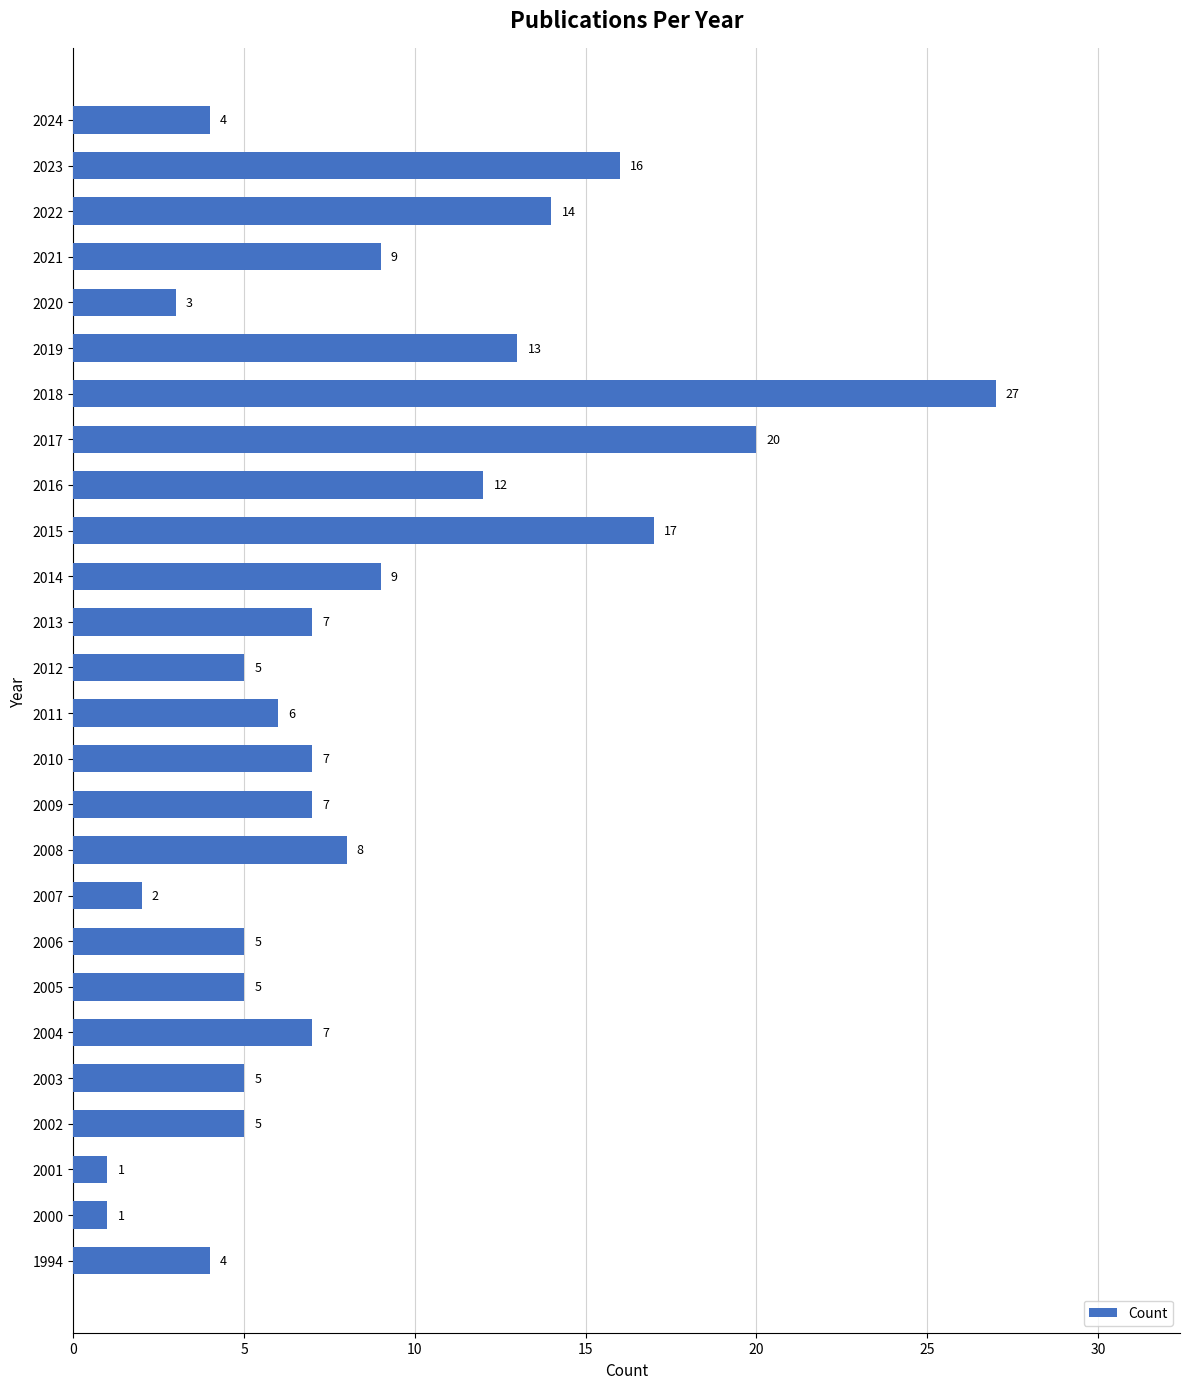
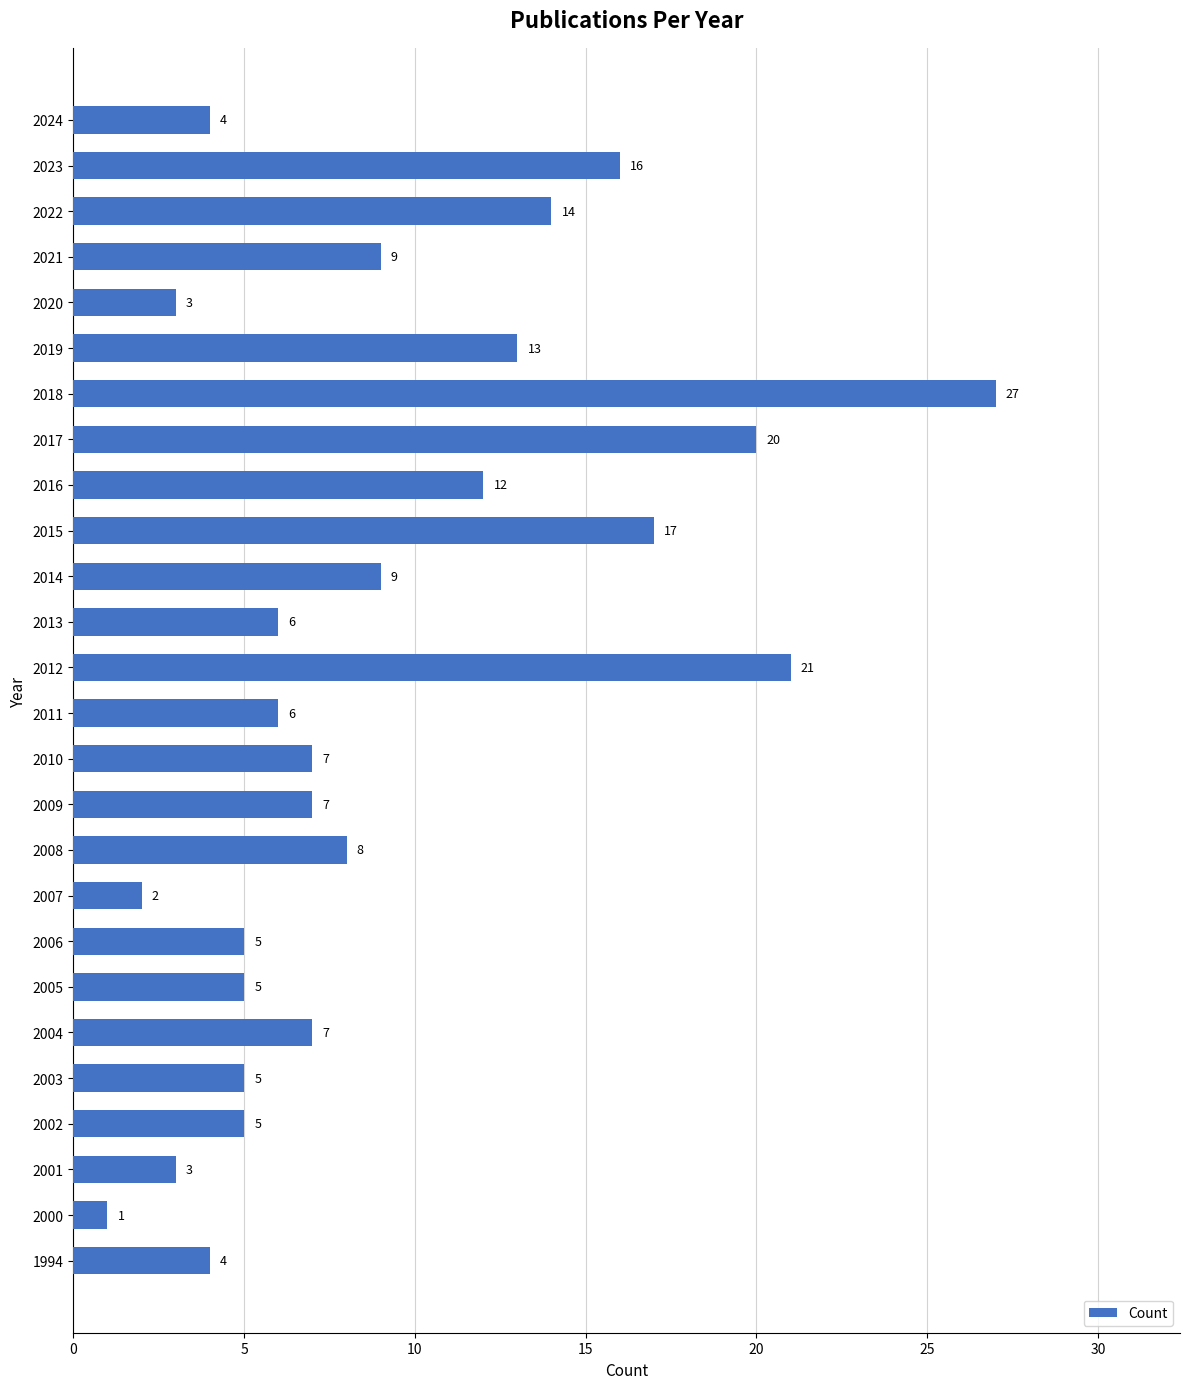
2013: 7 -> 6
2012: 5 -> 21
2001: 1 -> 3
